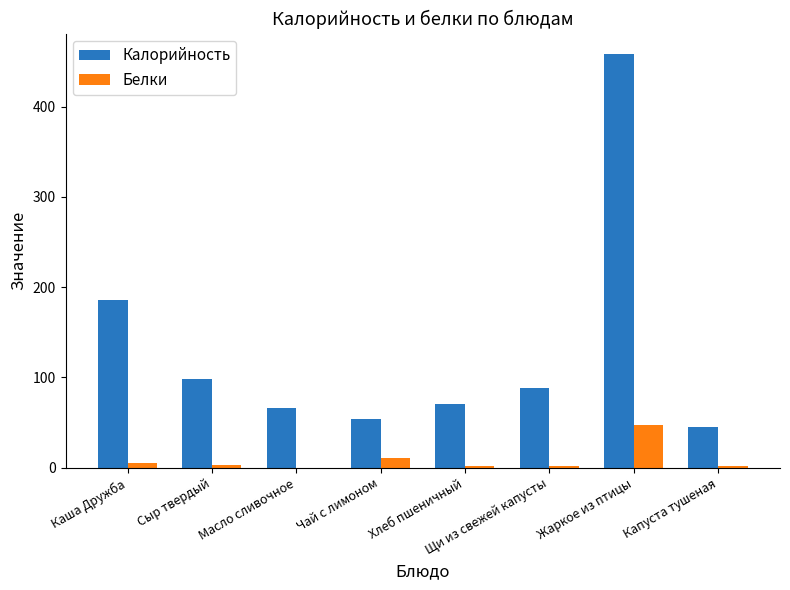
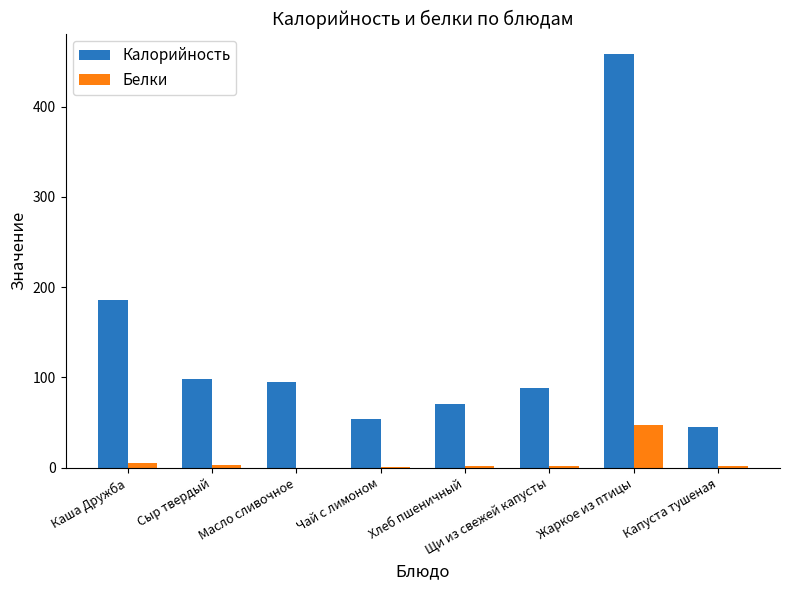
Калорийность, Масло сливочное: 70 -> 90
Белки, Чай с лимоном: 10 -> 0
